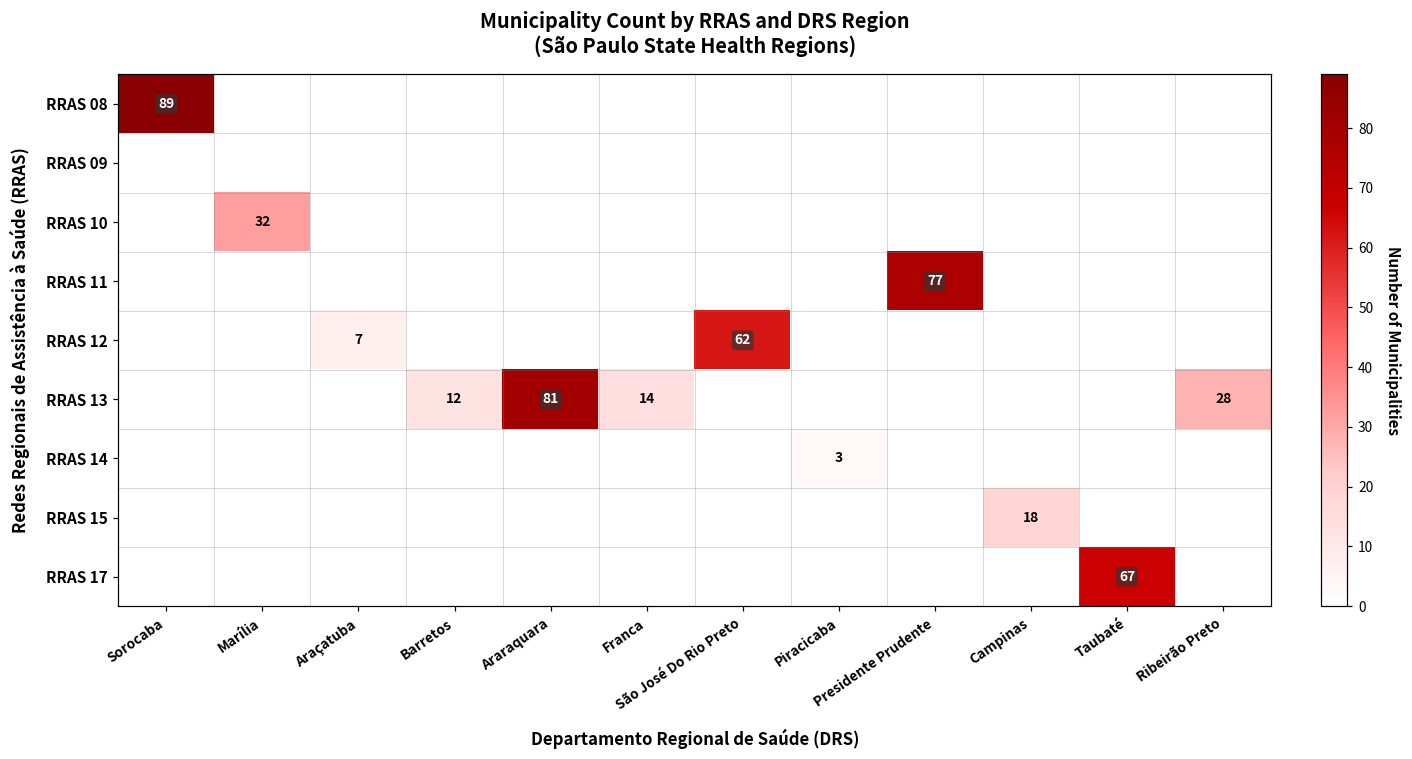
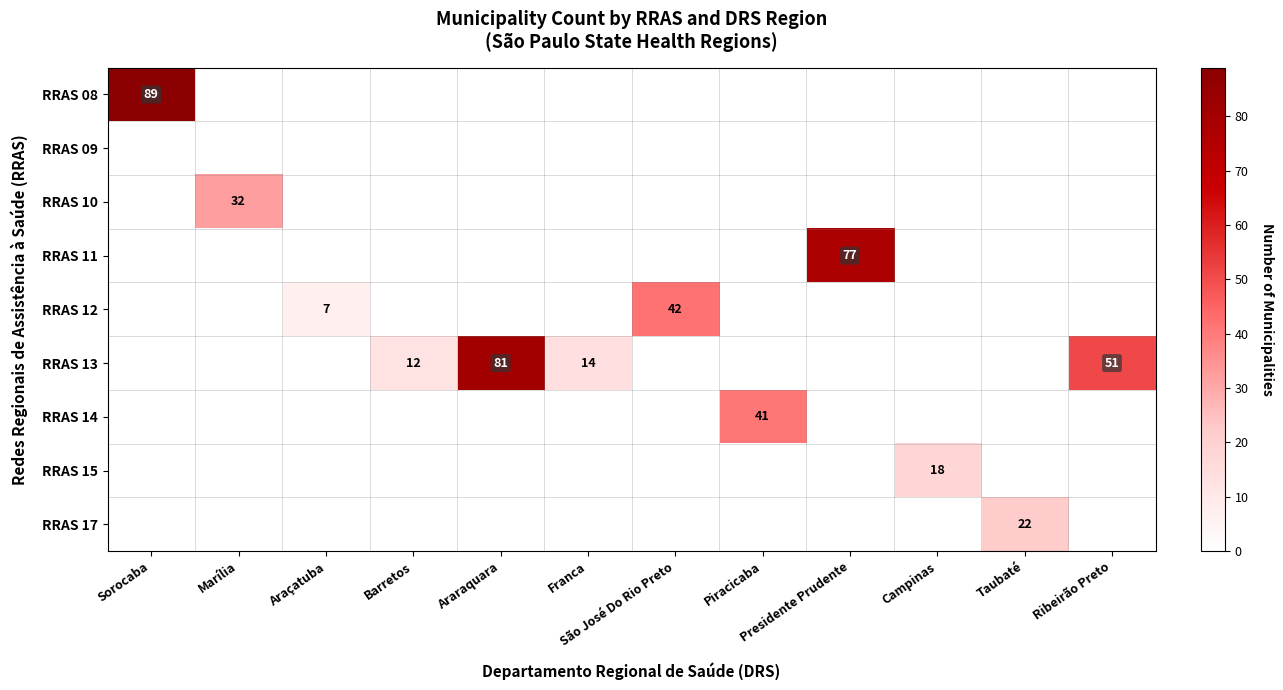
RRAS 12, São José Do Rio Preto: 62 -> 42
RRAS 13, Ribeirão Preto: 28 -> 51
RRAS 14, Piracicaba: 3 -> 41
RRAS 17, Taubaté: 67 -> 22
